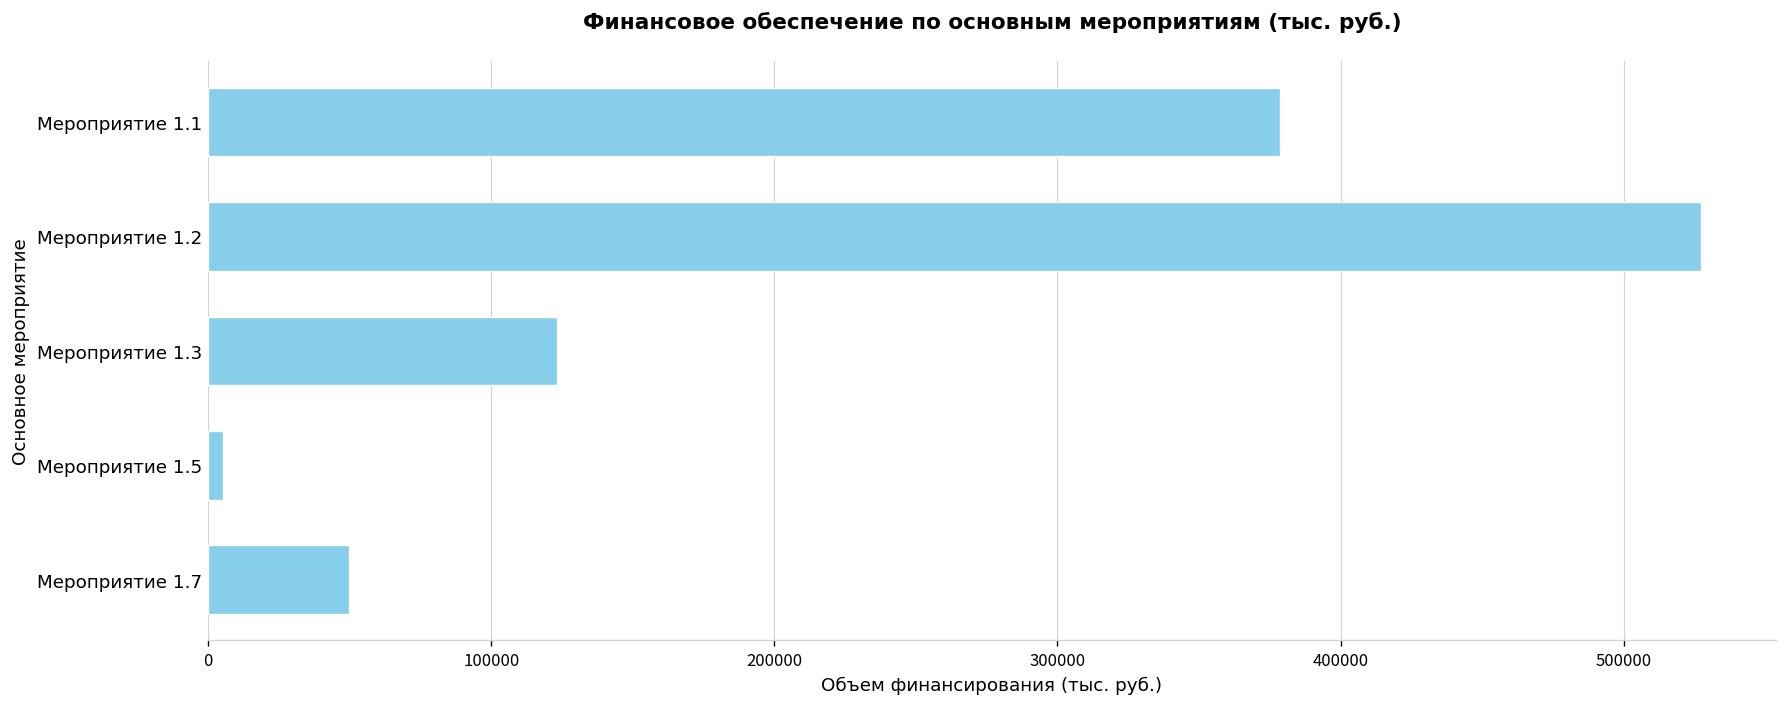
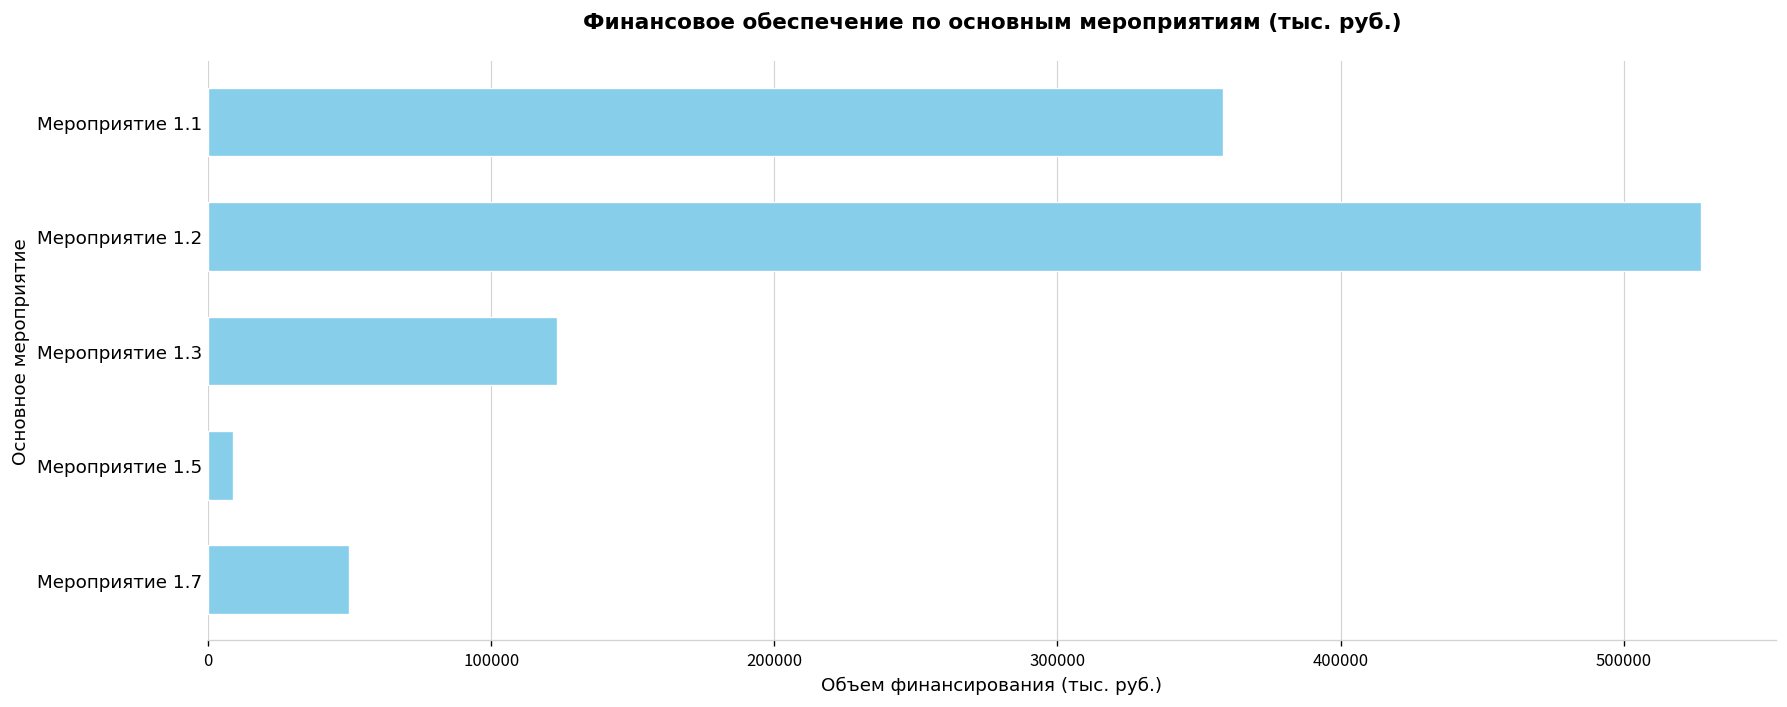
Мероприятие 1.1: 379000 -> 359000
Мероприятие 1.5: 5000 -> 9000
